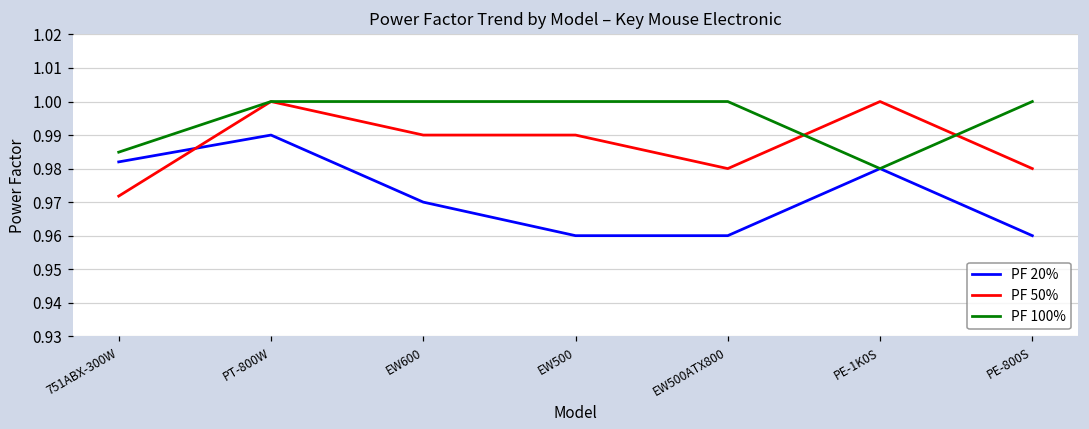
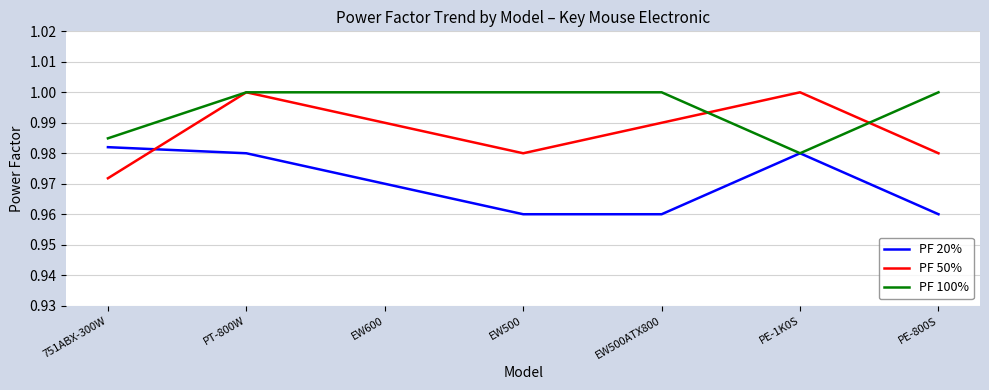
PF 20%, PT-800W: 0.99 -> 0.98
PF 50%, EW500: 0.99 -> 0.98
PF 50%, EW500ATX800: 0.98 -> 0.99
